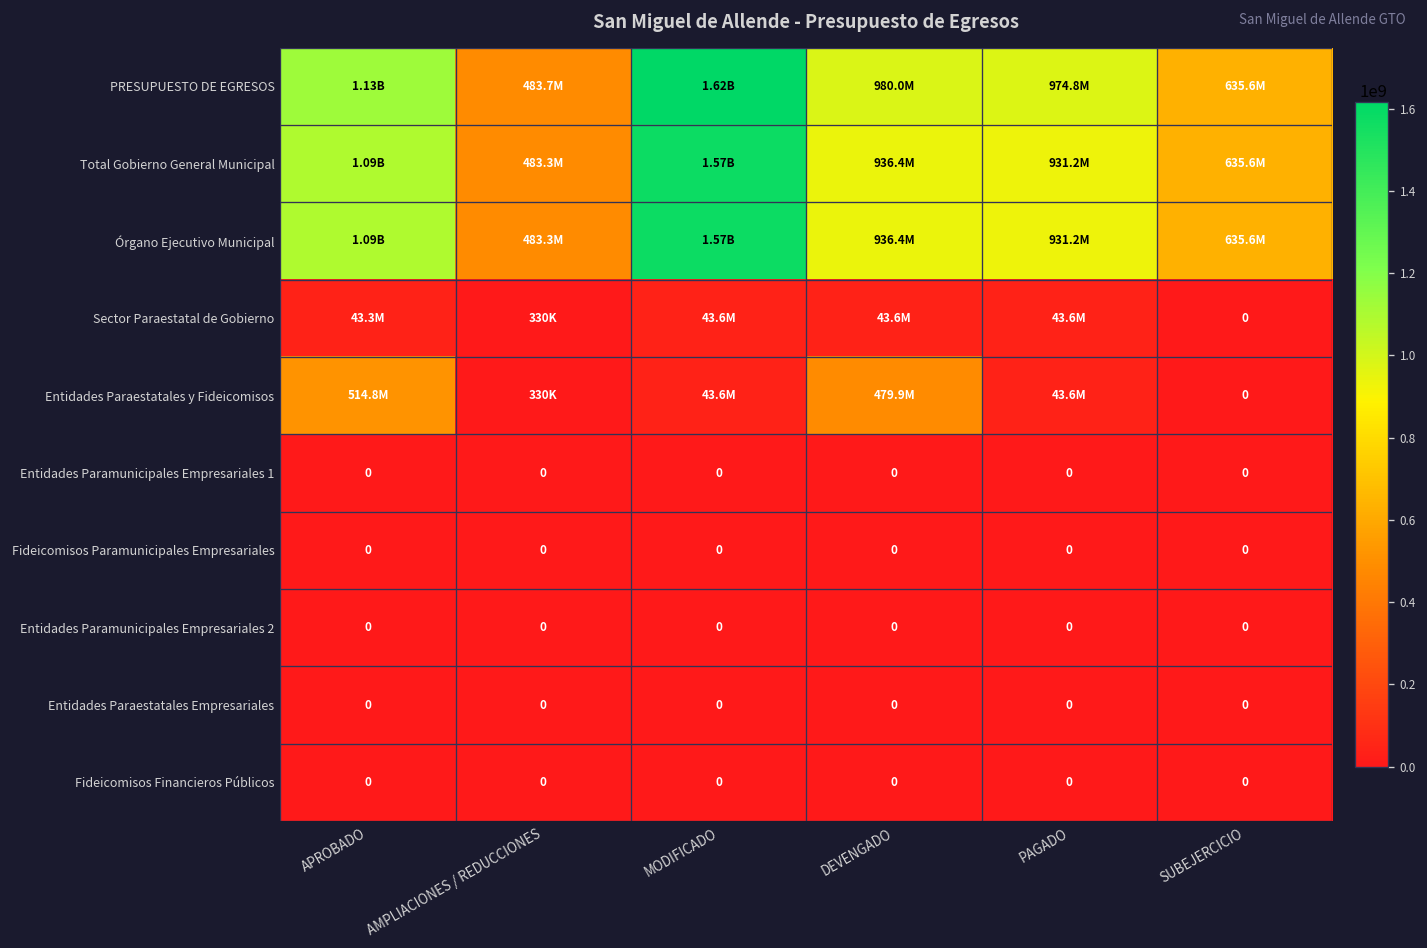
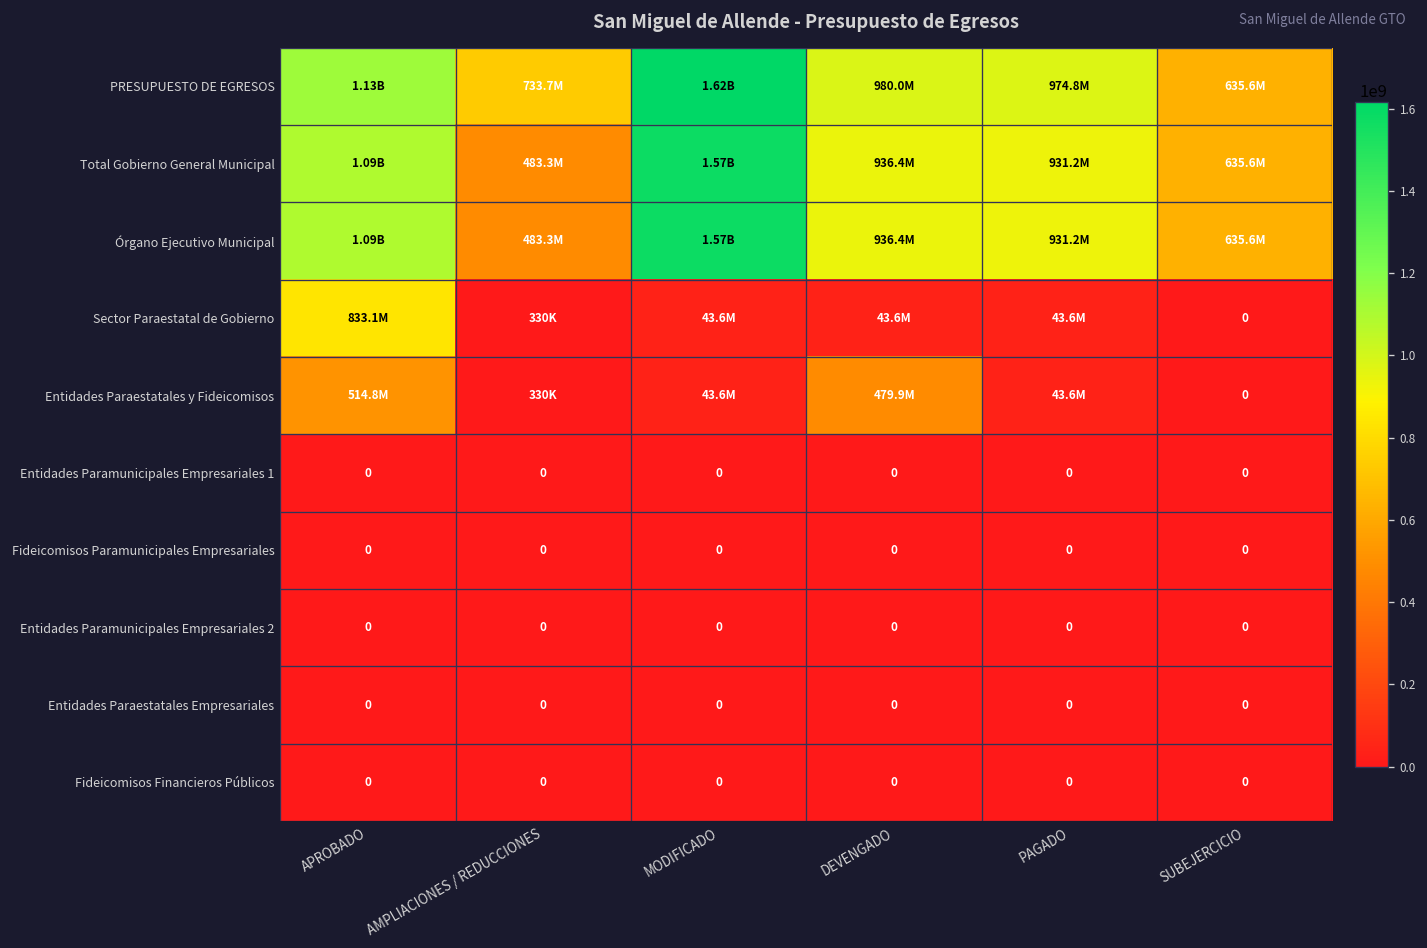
PRESUPUESTO DE EGRESOS, AMPLIACIONES / REDUCCIONES: 483.7M -> 733.7M
Sector Paraestatal de Gobierno, APROBADO: 43.3M -> 833.1M
